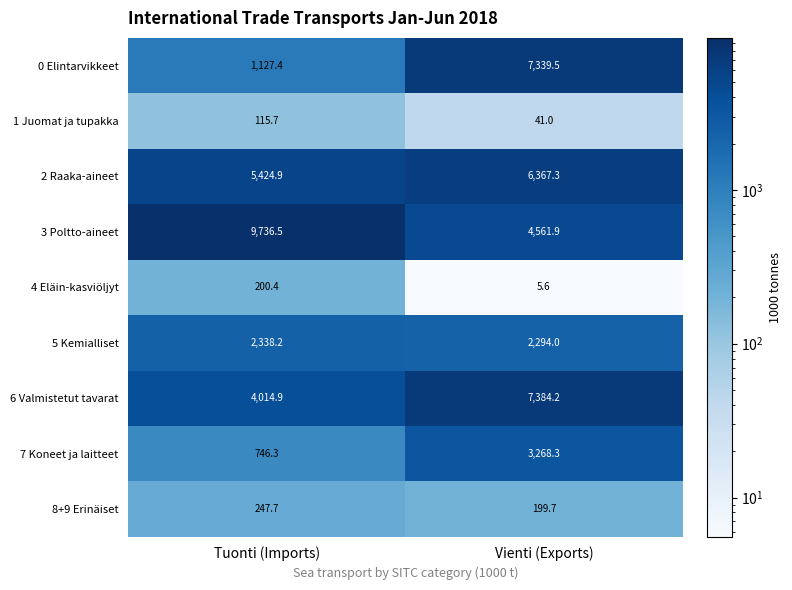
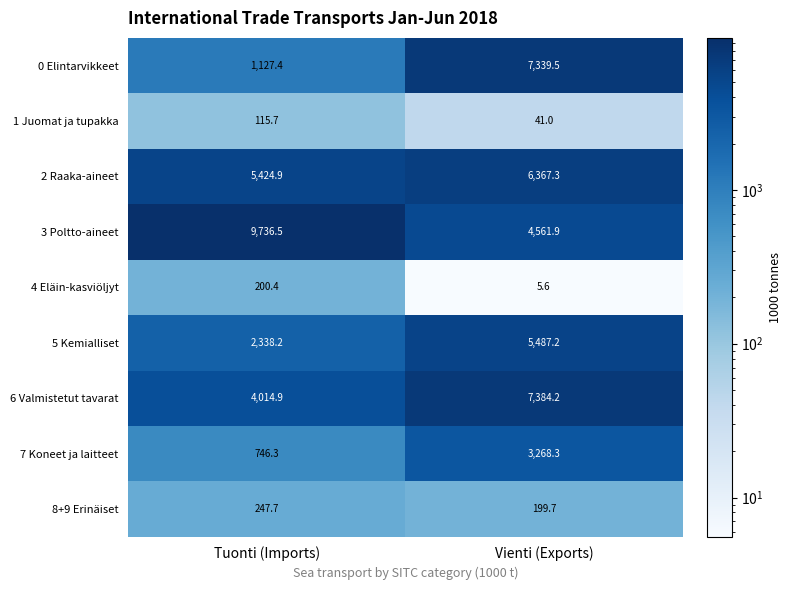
5 Kemialliset, Vienti (Exports): 2,294.0 -> 5,487.2
